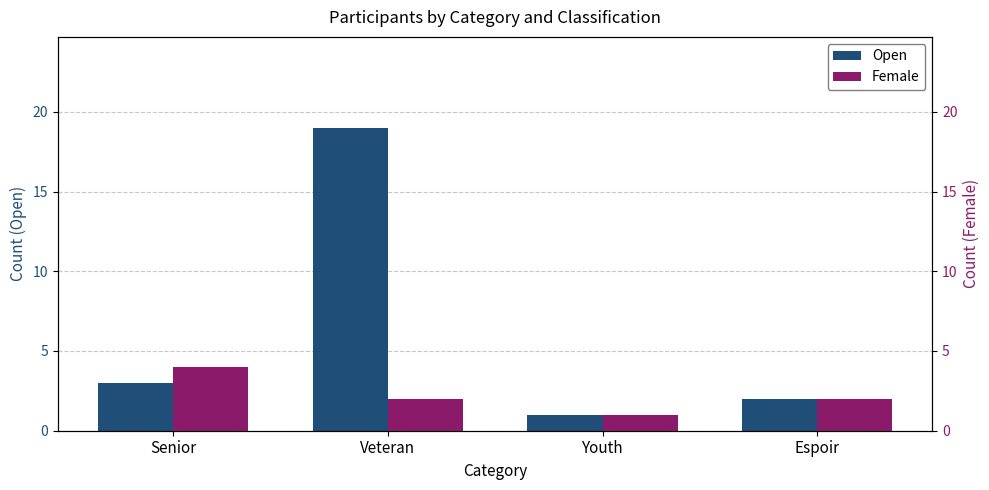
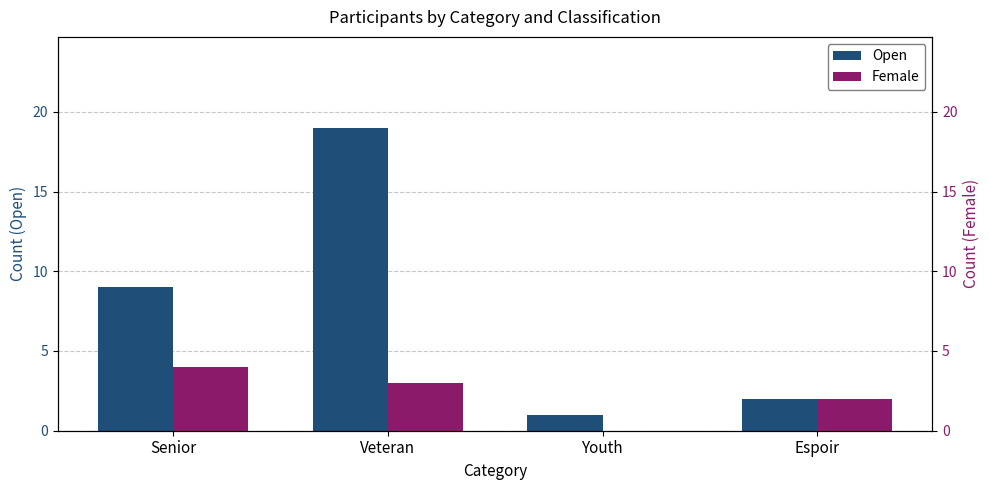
Open, Senior: 3 -> 9
Female, Veteran: 2 -> 3
Female, Youth: 1 -> 0
